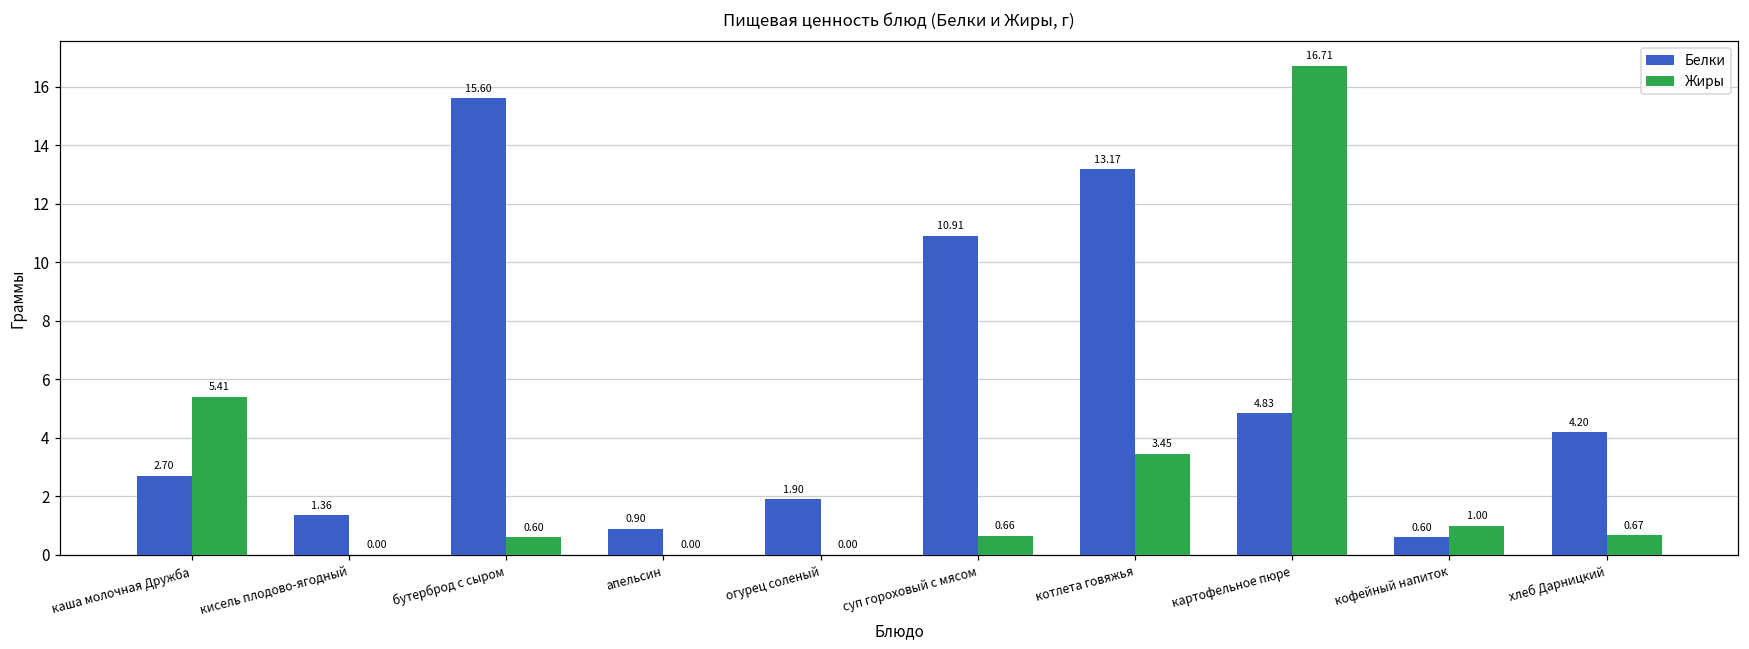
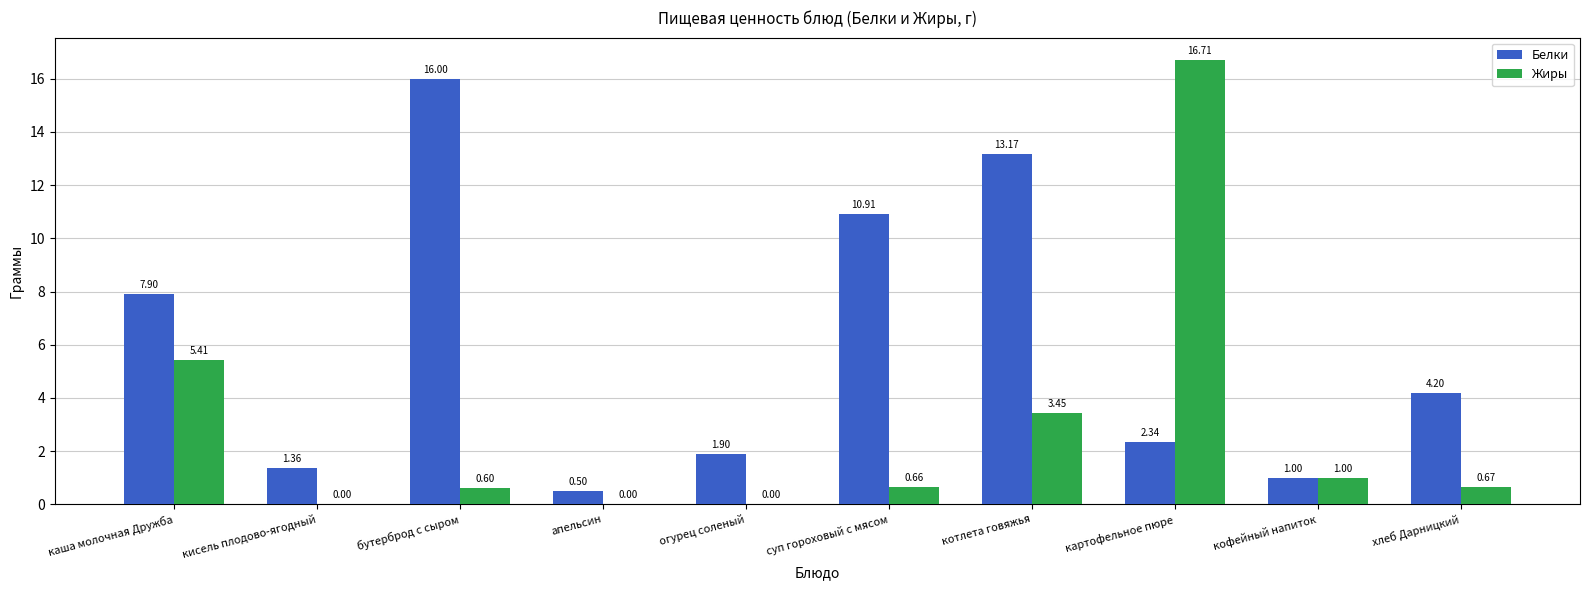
Белки, каша молочная Дружба: 2.70 -> 7.90
Белки, бутерброд с сыром: 15.60 -> 16.00
Белки, апельсин: 0.90 -> 0.50
Белки, картофельное пюре: 4.83 -> 2.34
Белки, кофейный напиток: 0.60 -> 1.00
